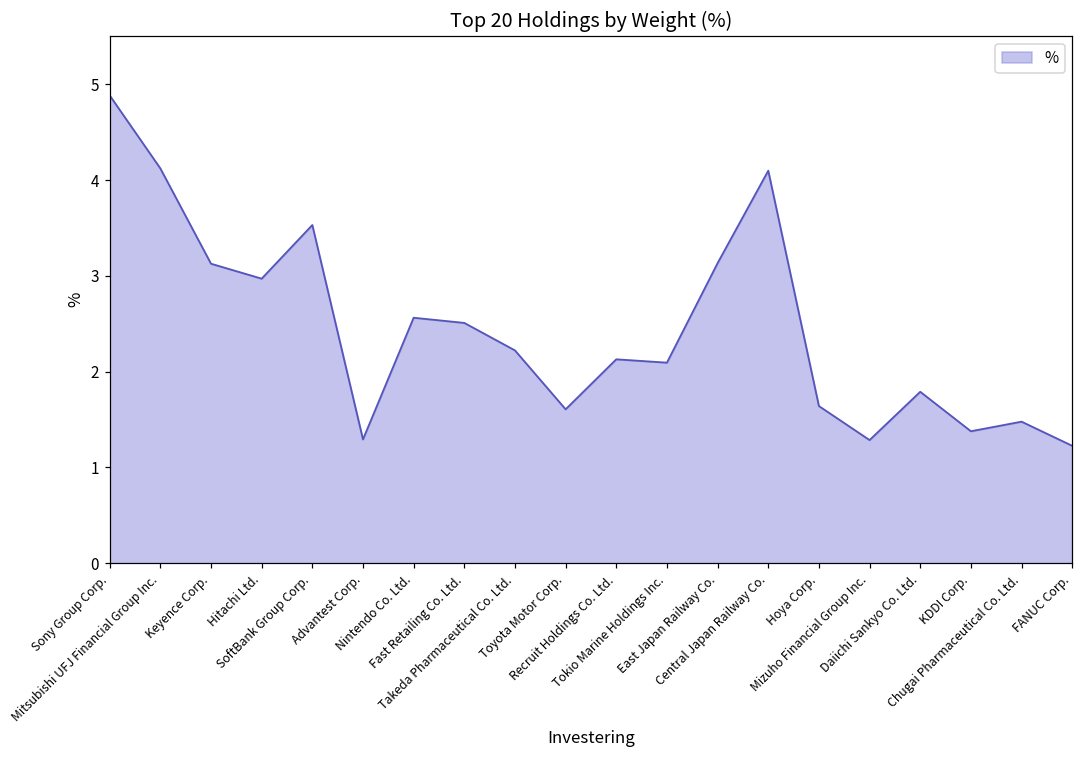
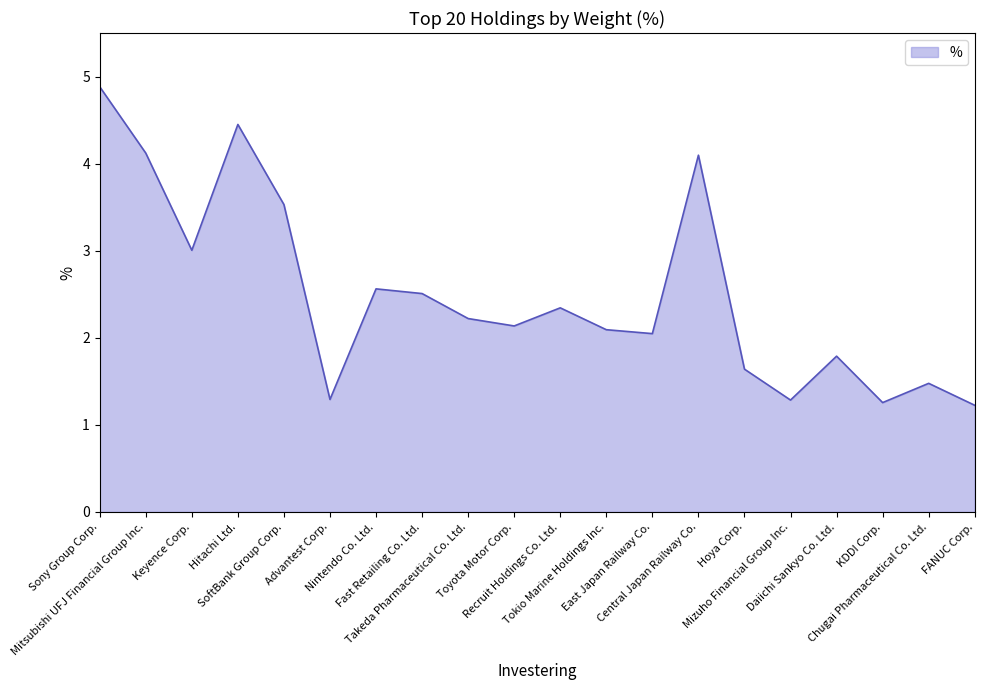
Keyence Corp.: 3.1 -> 3.0
Hitachi Ltd.: 3.0 -> 4.5
Toyota Motor Corp.: 1.6 -> 2.1
Recruit Holdings Co. Ltd.: 2.1 -> 2.3
East Japan Railway Co.: 3.1 -> 2.0
KDDI Corp.: 1.4 -> 1.3
